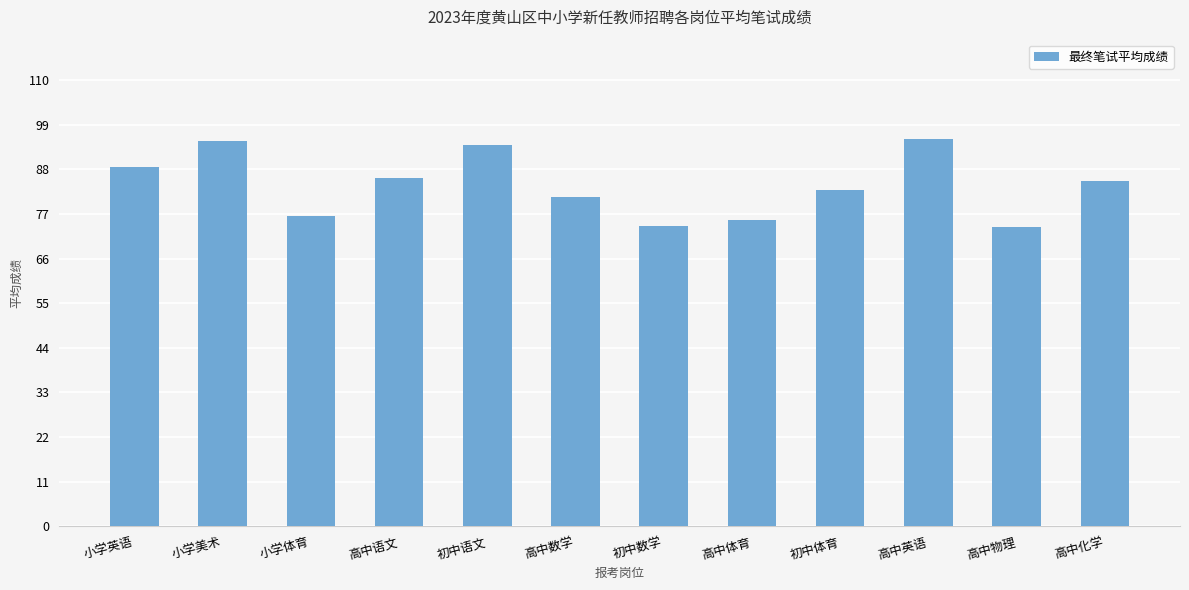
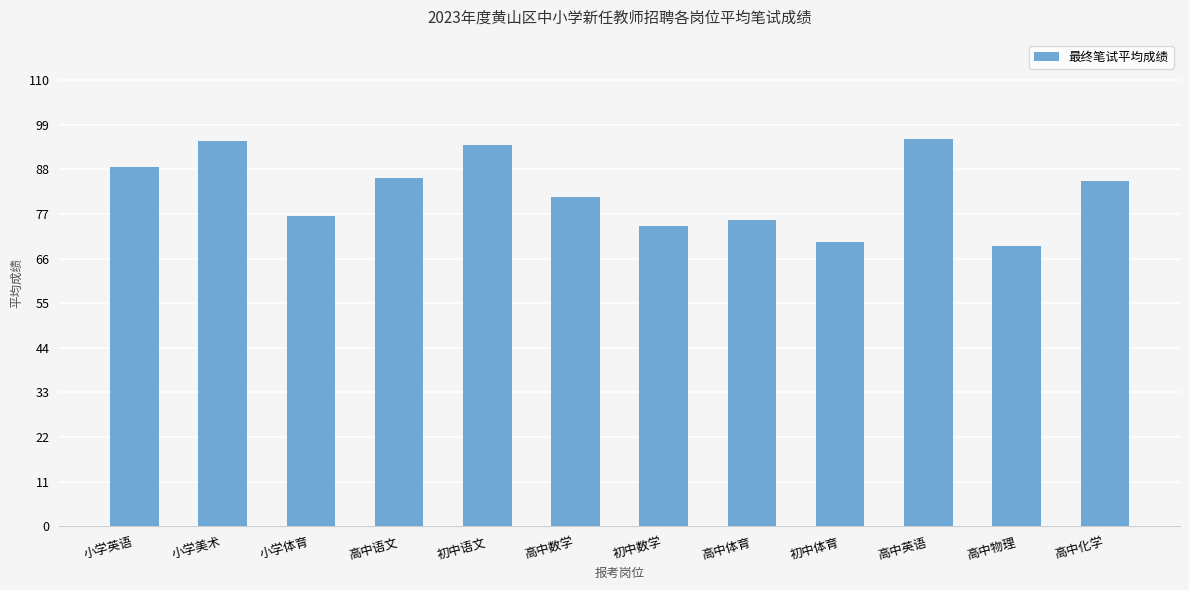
初中体育: 83 -> 70
高中物理: 74 -> 69
